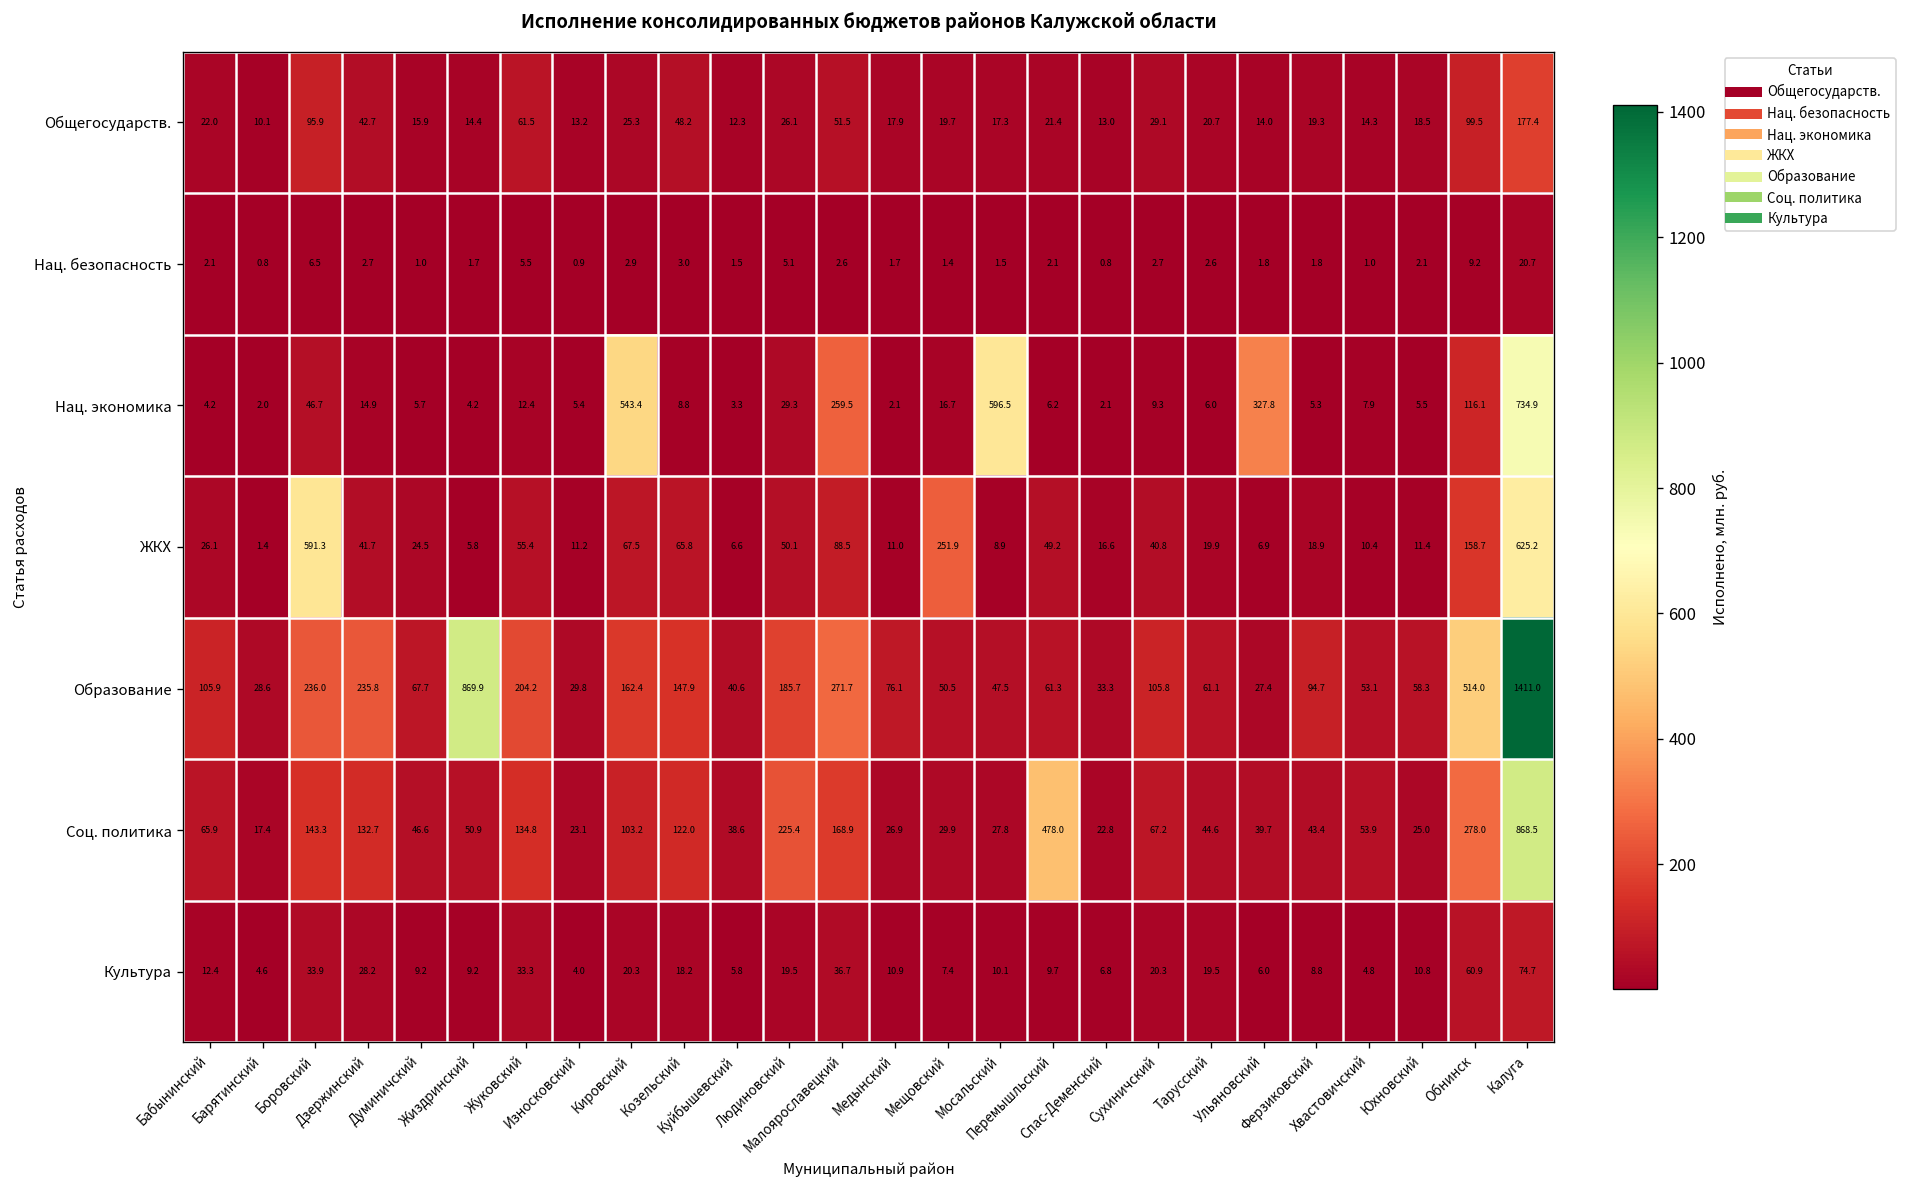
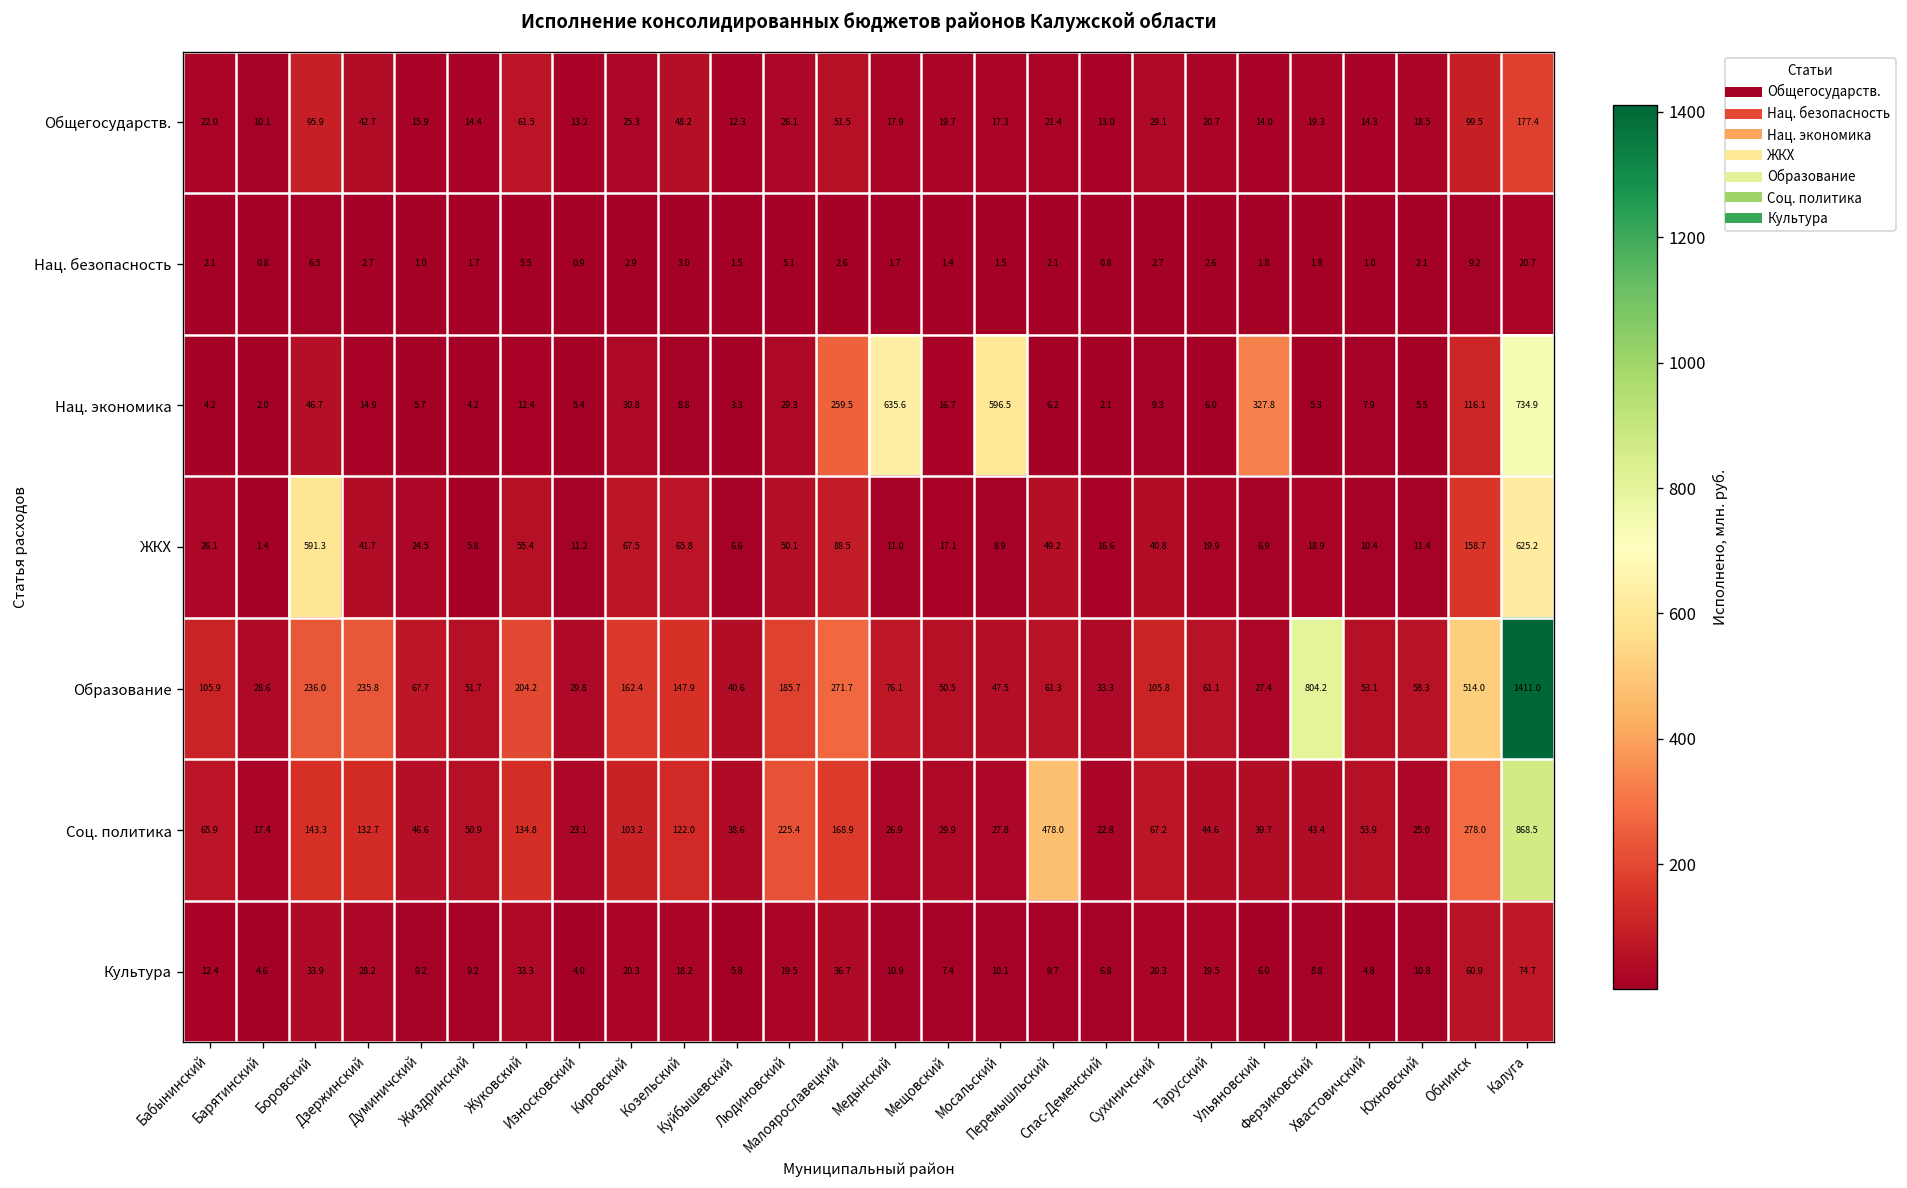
Нац. экономика, Кировский: 543.4 -> 30.8
Нац. экономика, Медынский: 2.1 -> 635.6
ЖКХ, Мещовский: 251.9 -> 17.1
Образование, Жиздринский: 869.9 -> 51.7
Образование, Ферзиковский: 94.7 -> 804.2
